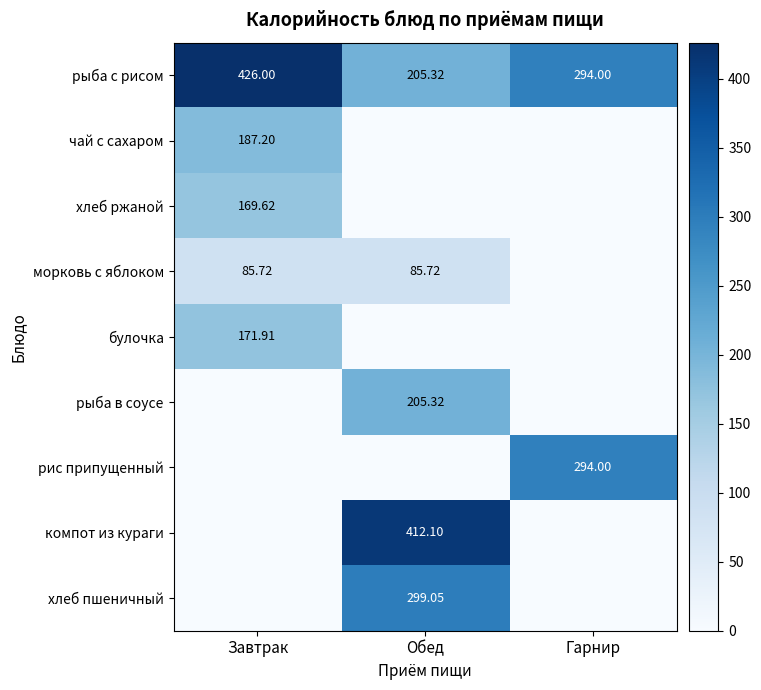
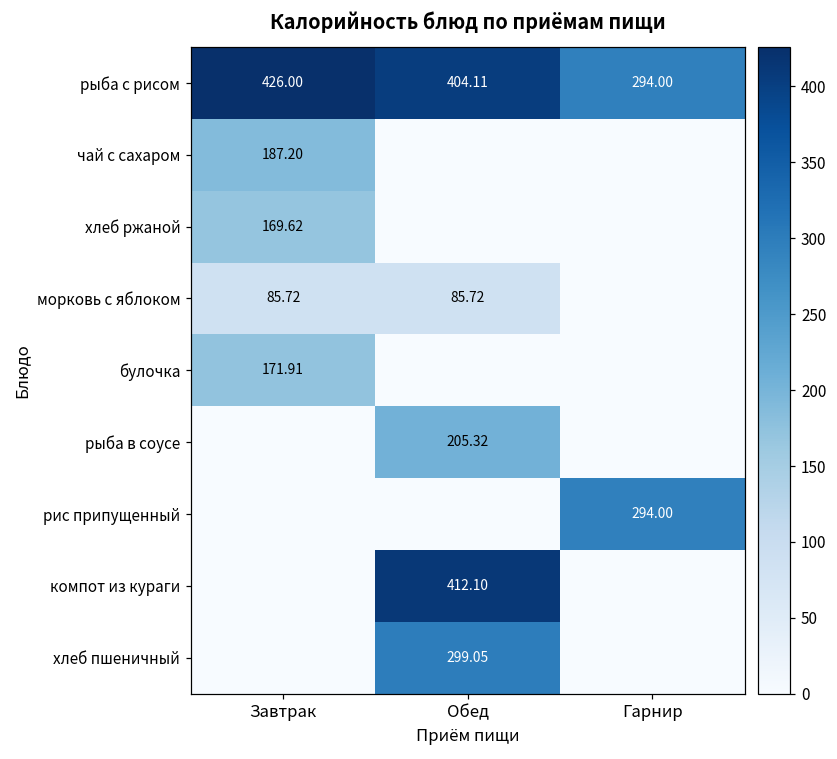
рыба с рисом, Обед: 205.32 -> 404.11
